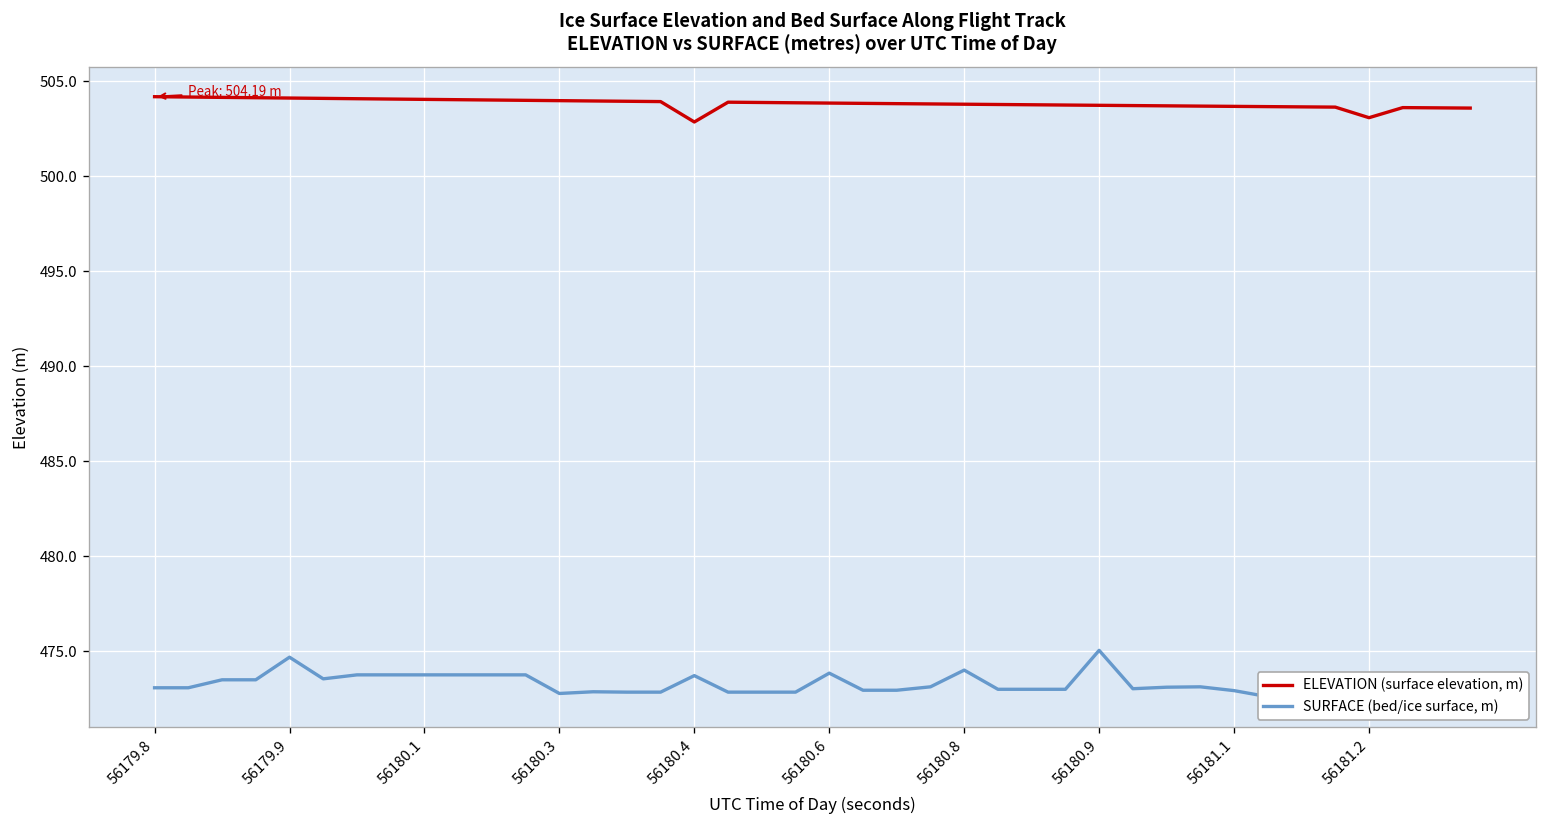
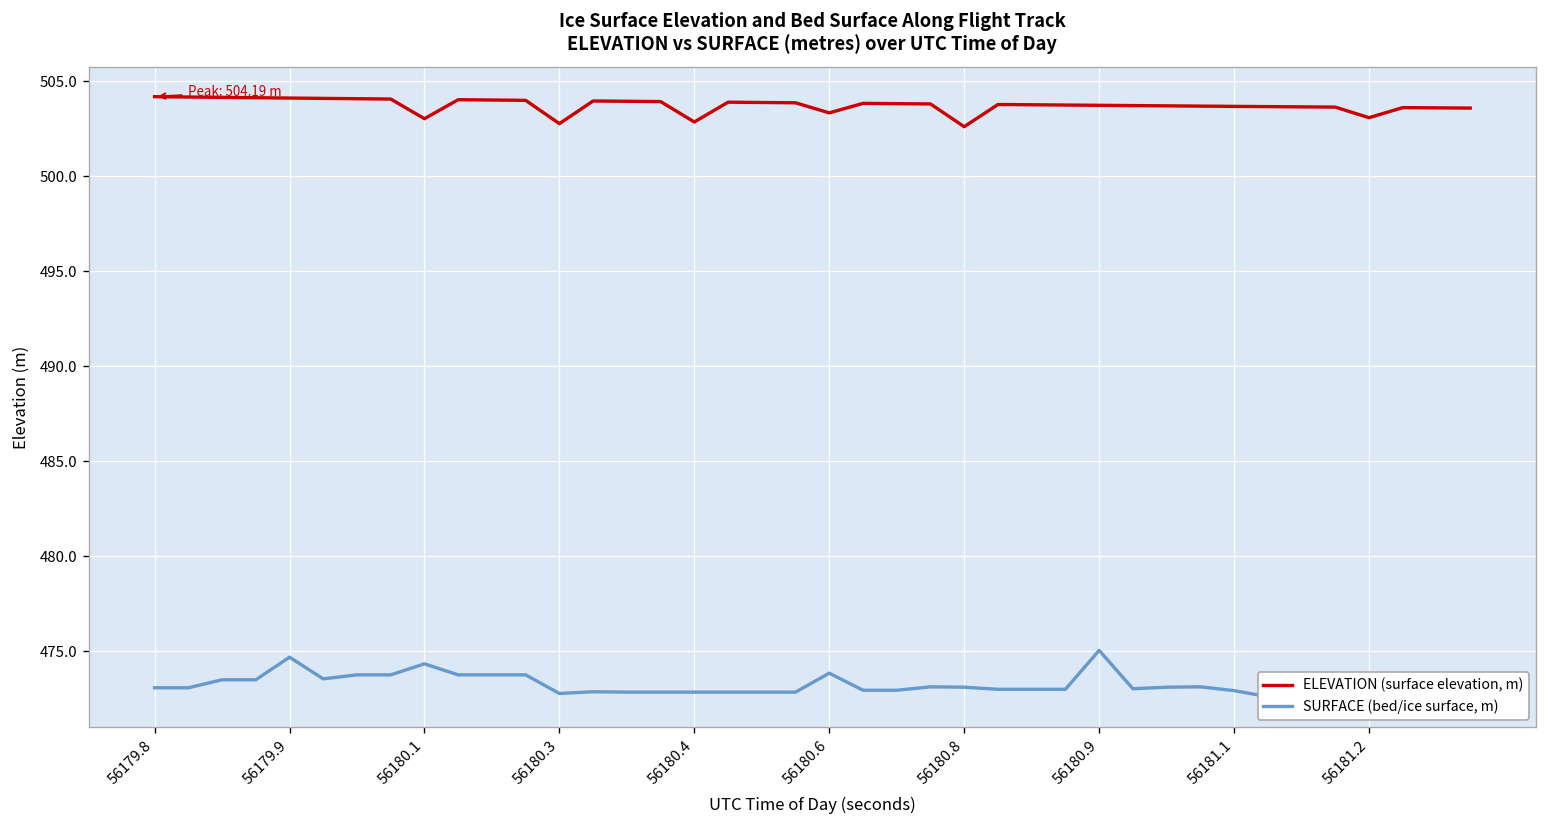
ELEVATION (surface elevation, m), 56180.1: 504.0 -> 503.0
SURFACE (bed/ice surface, m), 56180.1: 473.8 -> 474.3
ELEVATION (surface elevation, m), 56180.3: 504.0 -> 502.8
SURFACE (bed/ice surface, m), 56180.4: 473.7 -> 472.8
ELEVATION (surface elevation, m), 56180.6: 503.9 -> 503.3
ELEVATION (surface elevation, m), 56180.8: 503.8 -> 502.6
SURFACE (bed/ice surface, m), 56180.8: 474.0 -> 473.1
